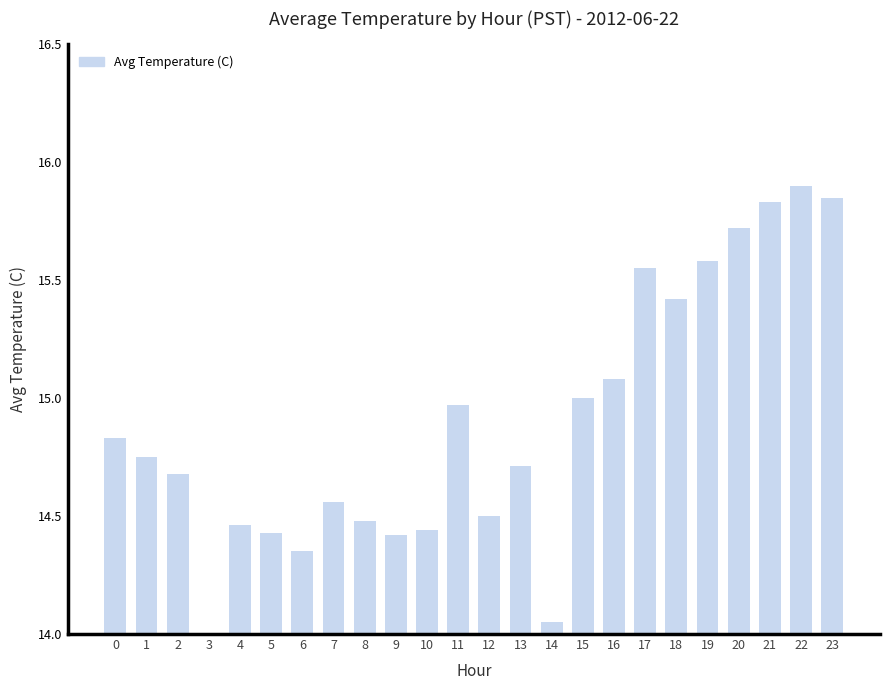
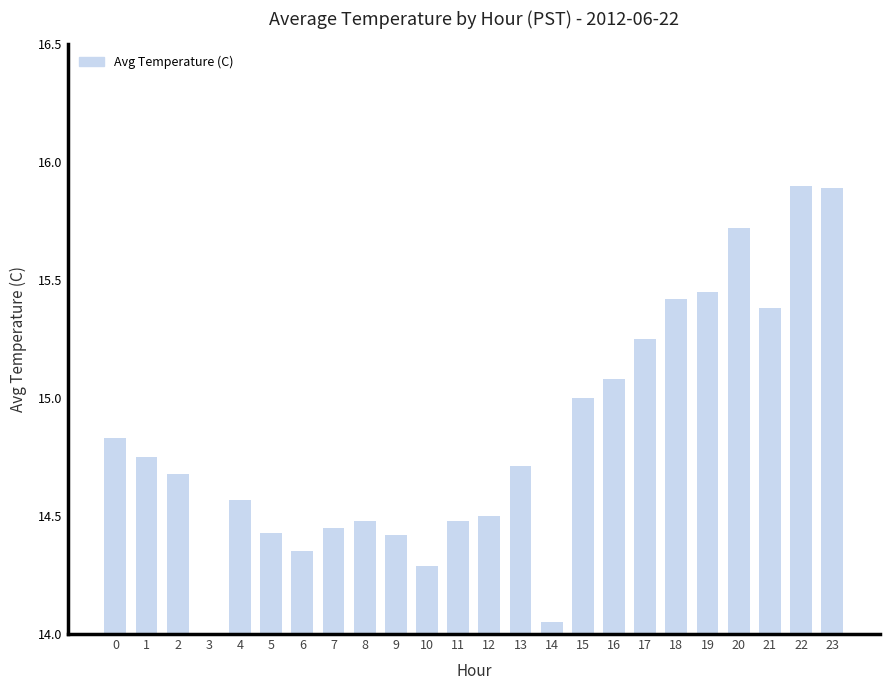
4: 14.46 -> 14.57
7: 14.56 -> 14.45
10: 14.44 -> 14.29
11: 14.97 -> 14.48
17: 15.55 -> 15.25
19: 15.58 -> 15.45
21: 15.83 -> 15.38
23: 15.85 -> 15.89
